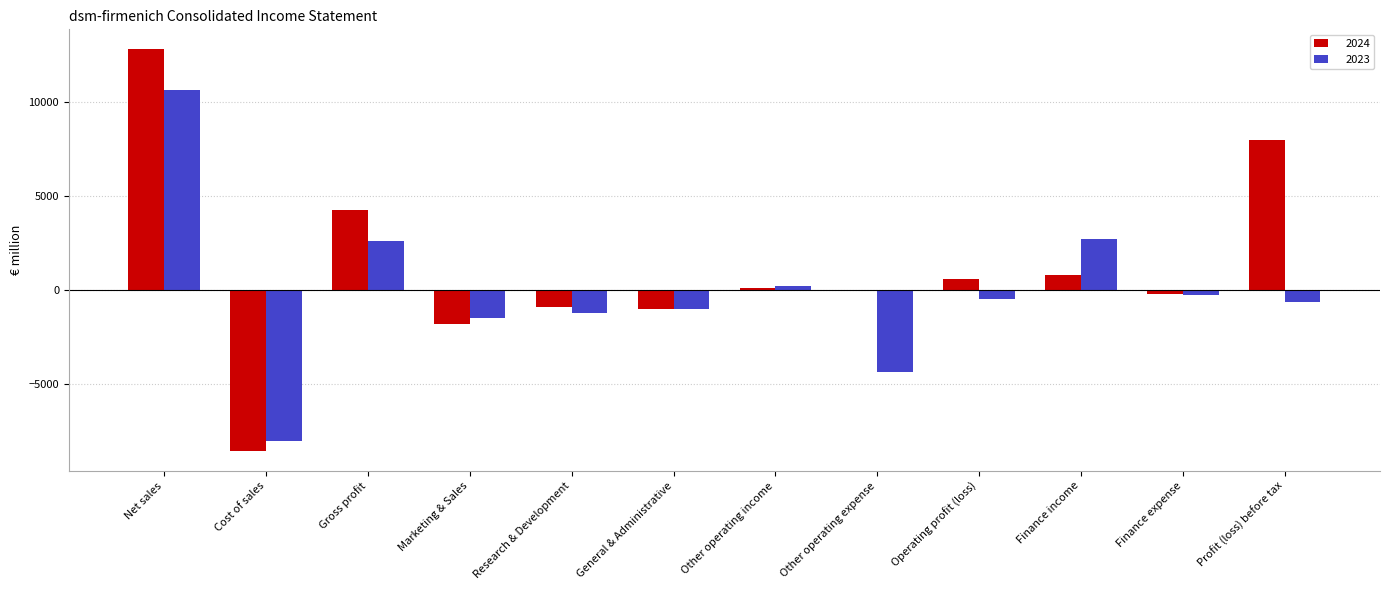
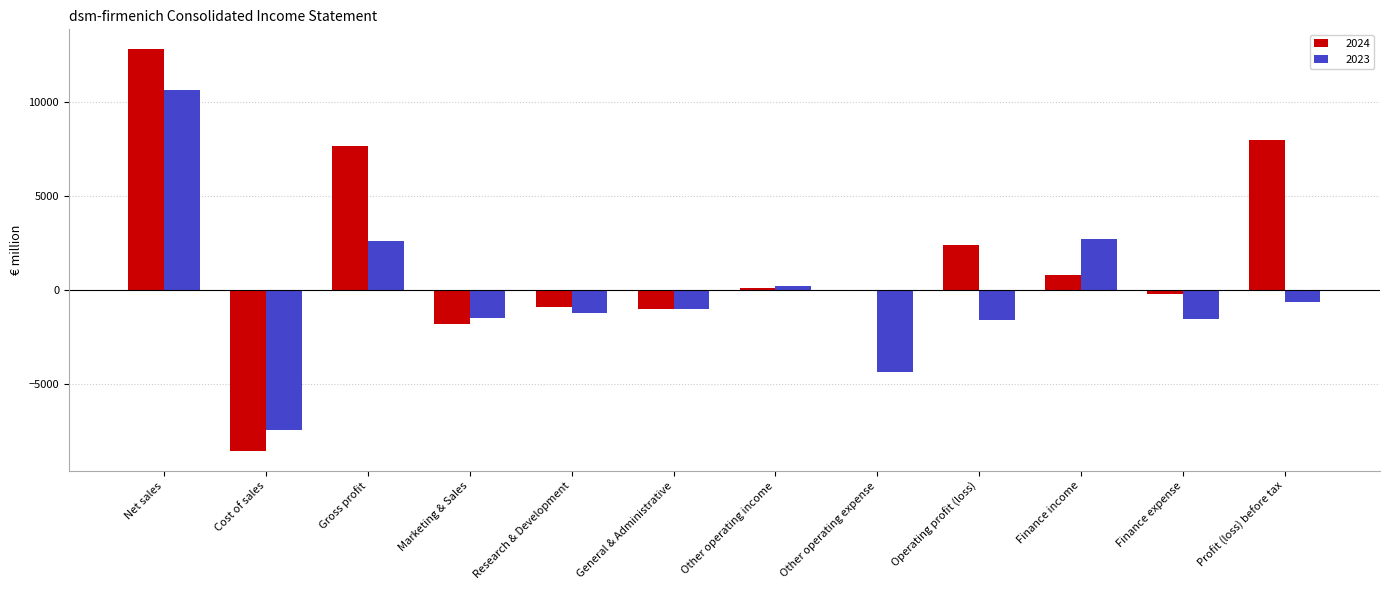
2023, Cost of sales: -8000 -> -7500
2024, Gross profit: 4200 -> 7700
2024, Operating profit (loss): 600 -> 2400
2023, Operating profit (loss): -500 -> -1600
2023, Finance expense: -300 -> -1600
